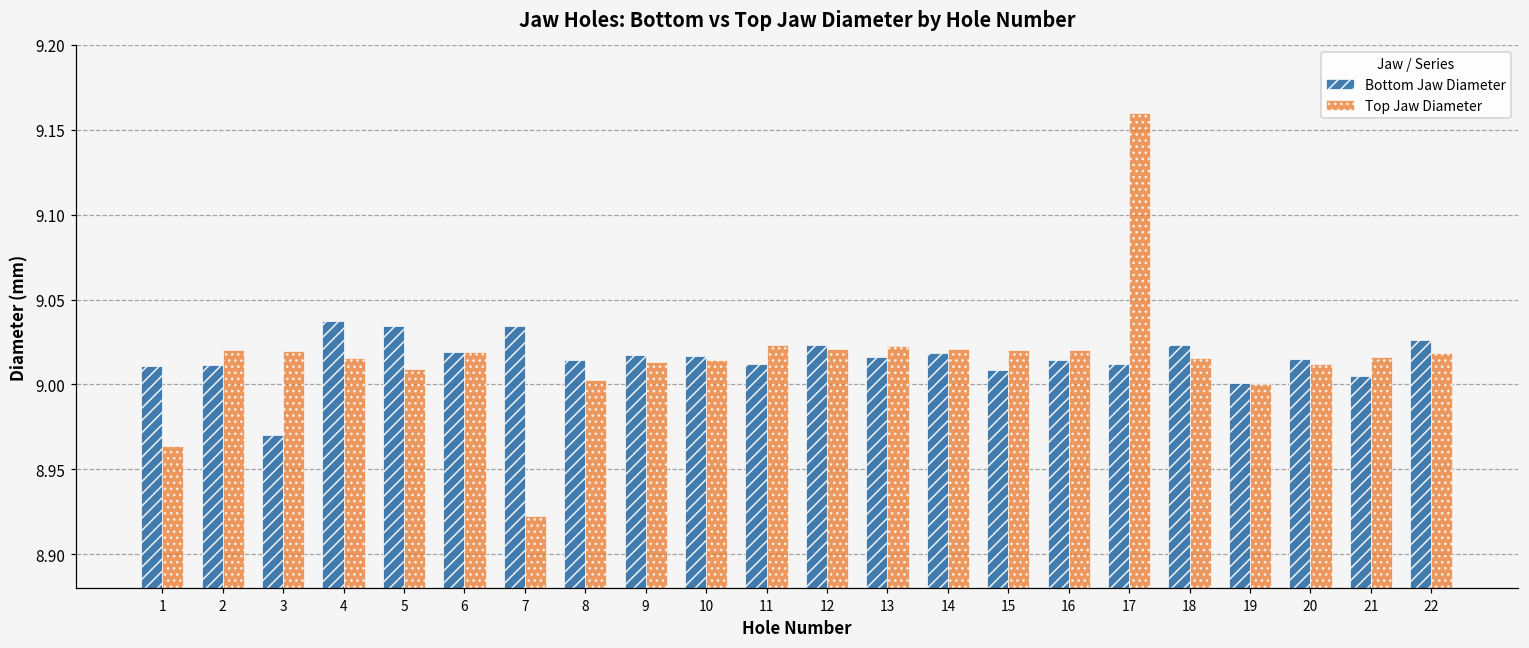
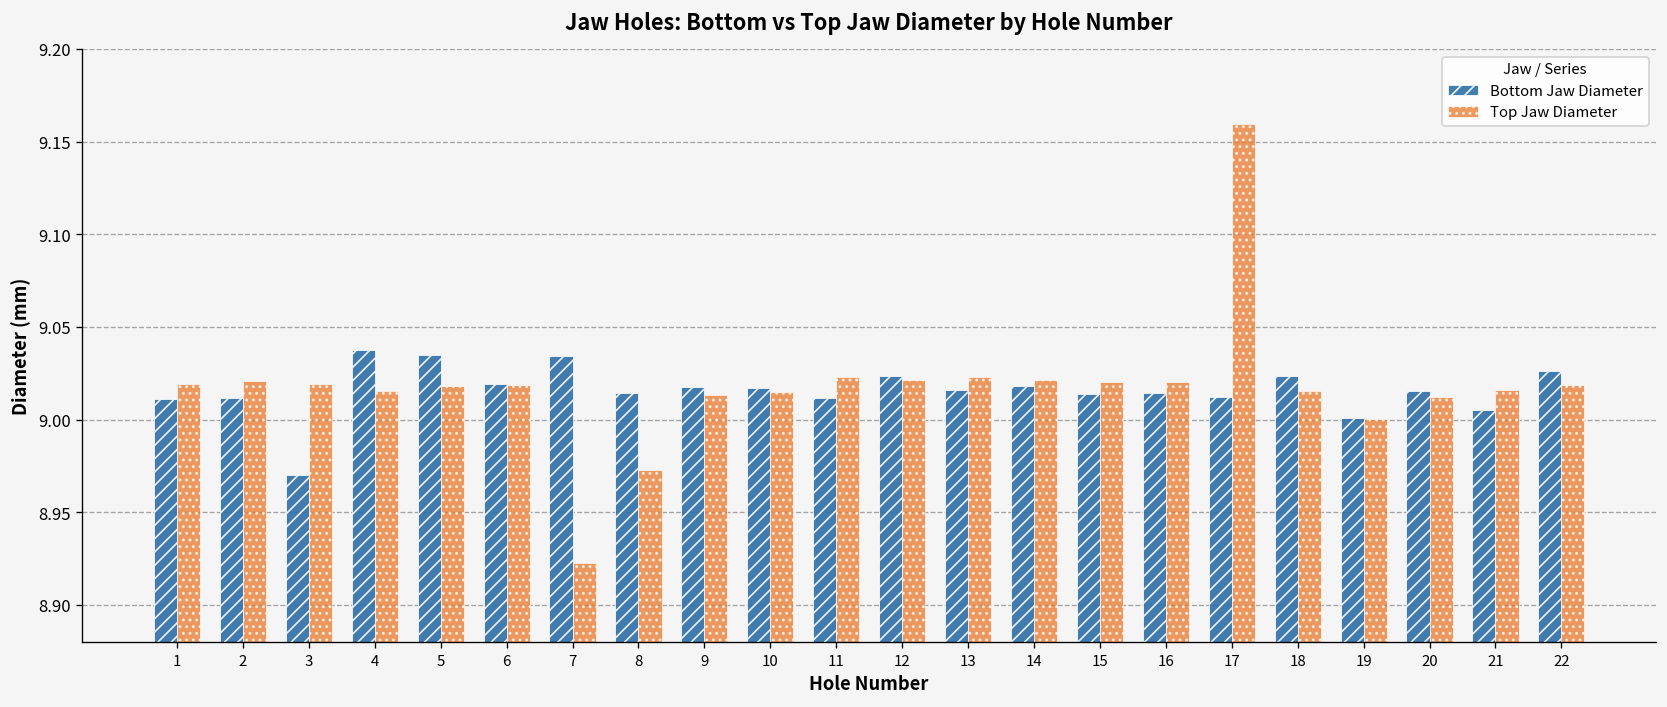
Top Jaw Diameter, 1: 8.964 -> 9.019
Top Jaw Diameter, 5: 9.009 -> 9.018
Top Jaw Diameter, 8: 9.003 -> 8.973
Bottom Jaw Diameter, 15: 9.008 -> 9.014
